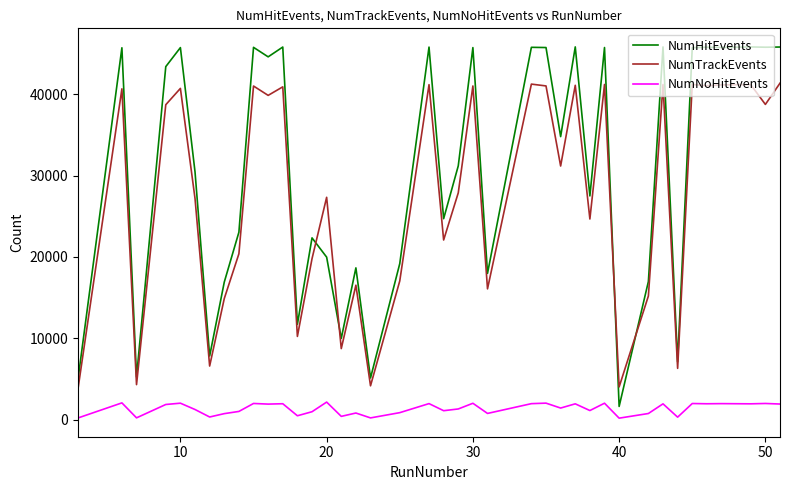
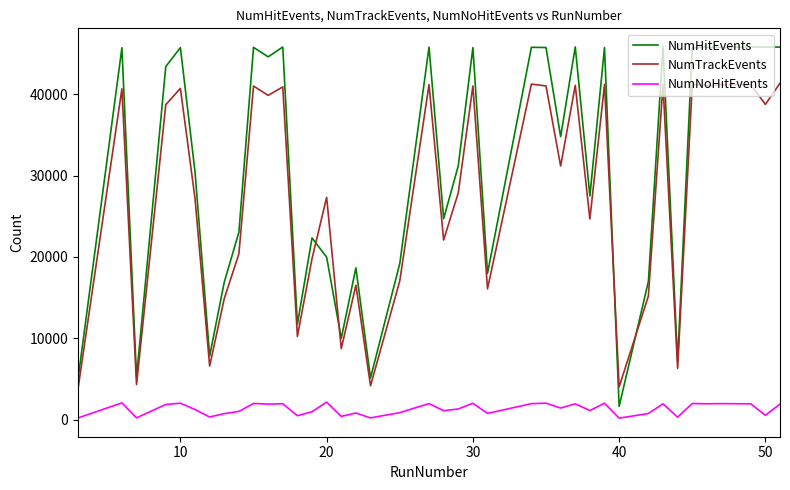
NumNoHitEvents, 50: 2000 -> 1000
